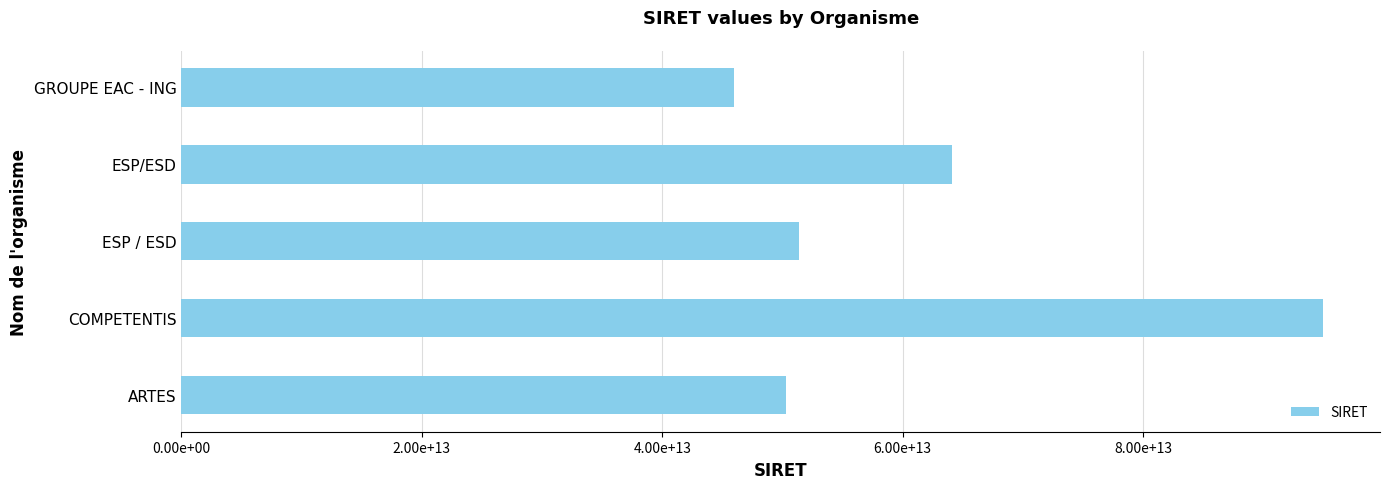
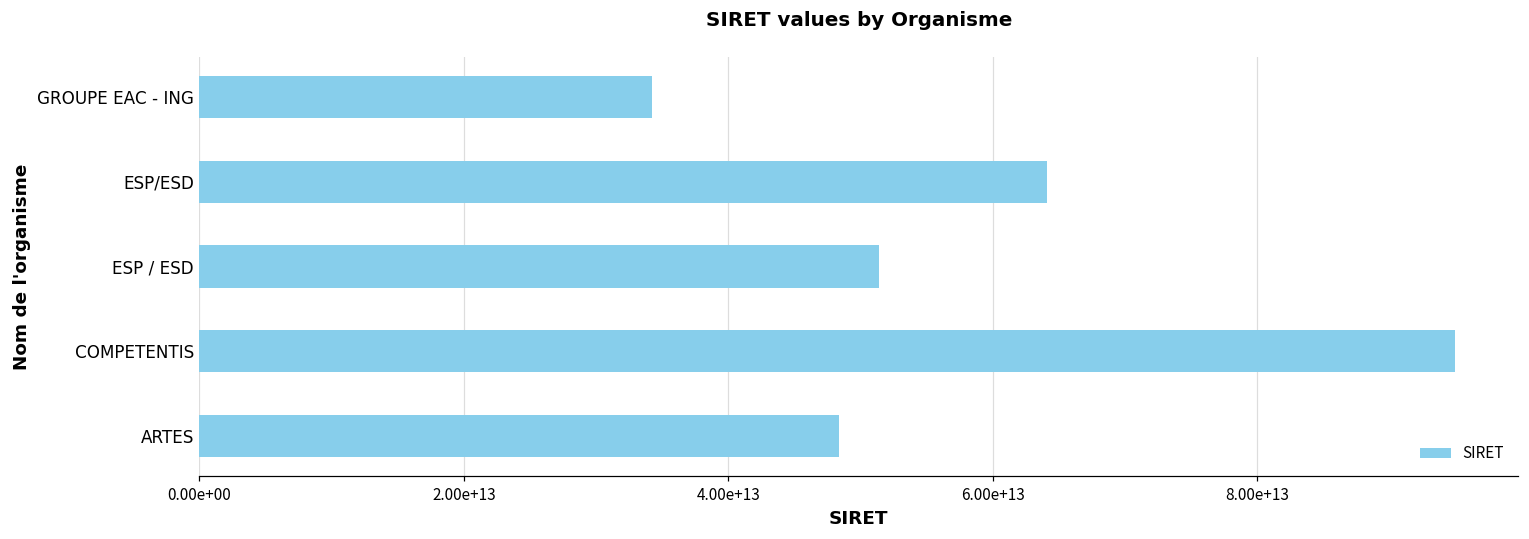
GROUPE EAC - ING: 46000000000000 -> 34200000000000
ARTES: 50300000000000 -> 48300000000000
